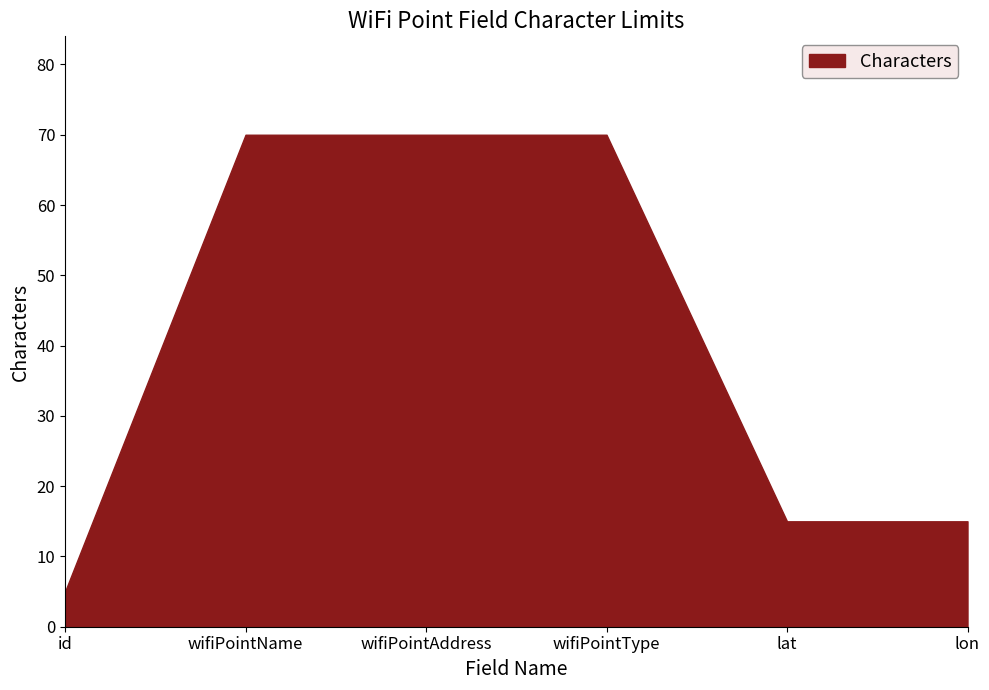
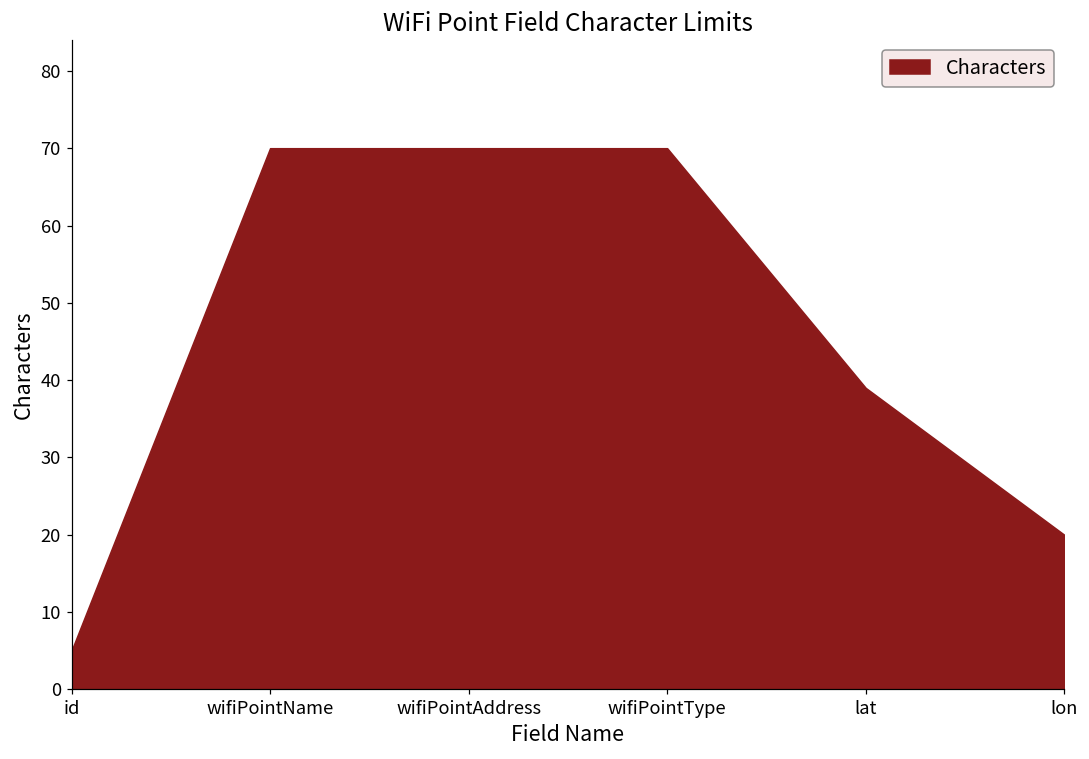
lat: 15 -> 39
lon: 15 -> 20
